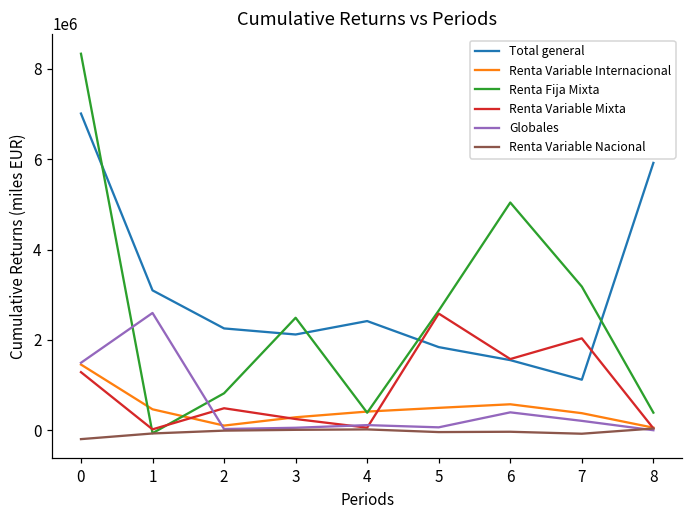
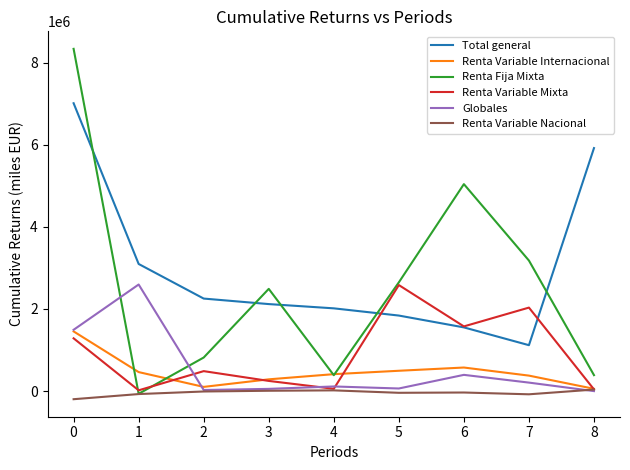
Total general, 4: 2400000 -> 2000000
